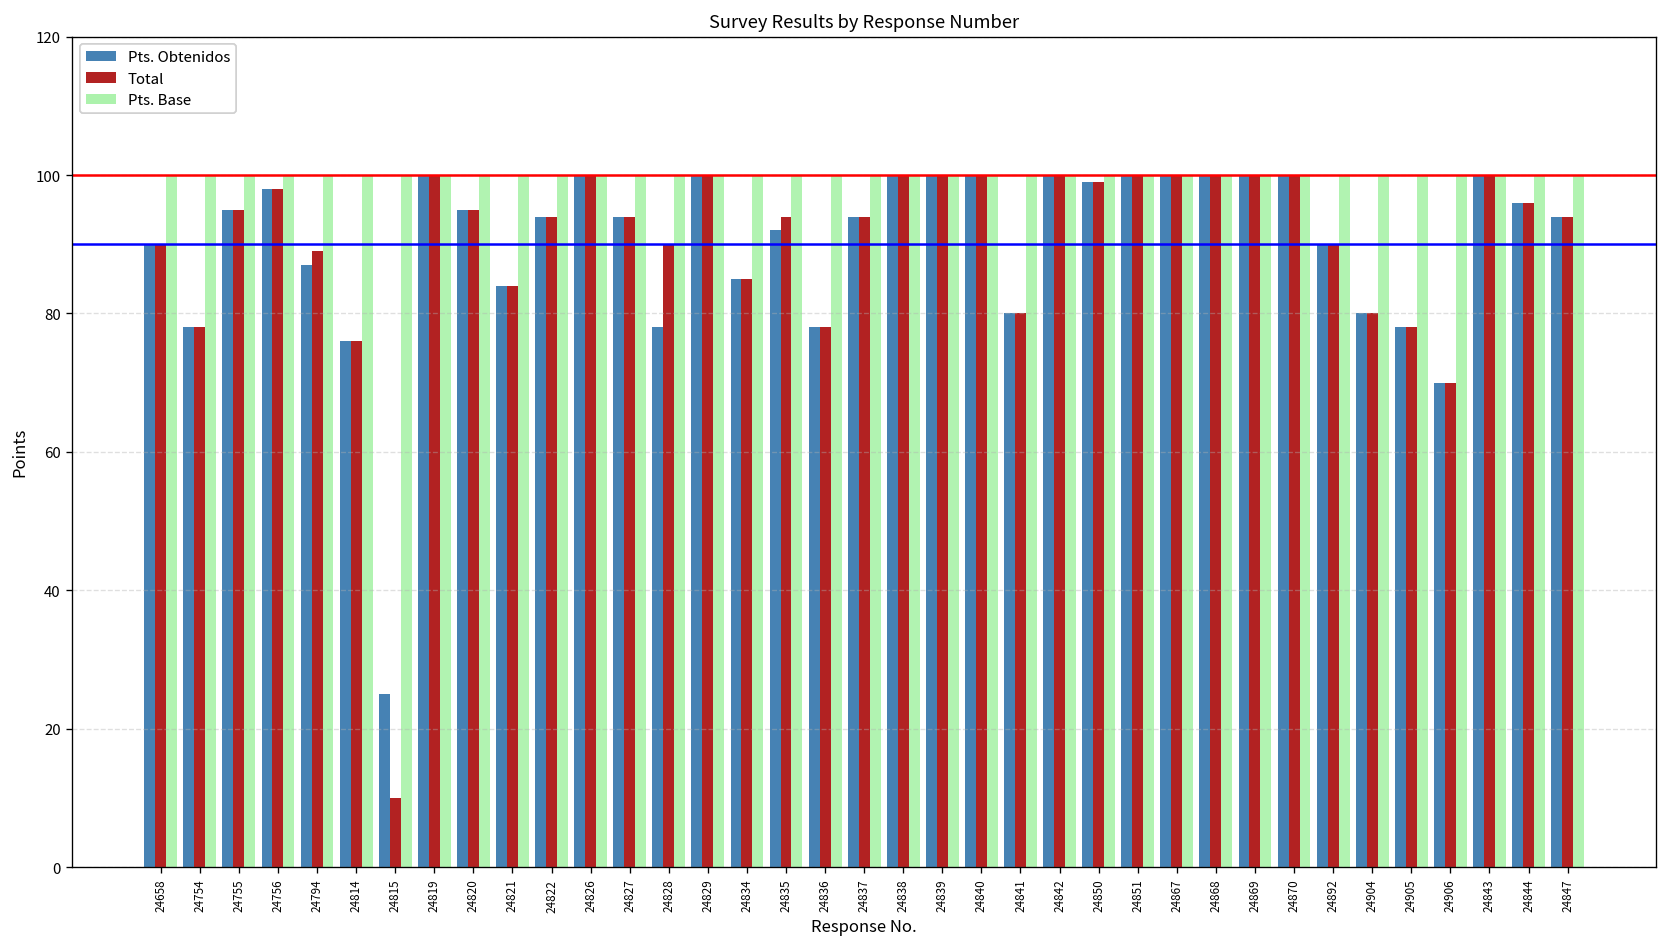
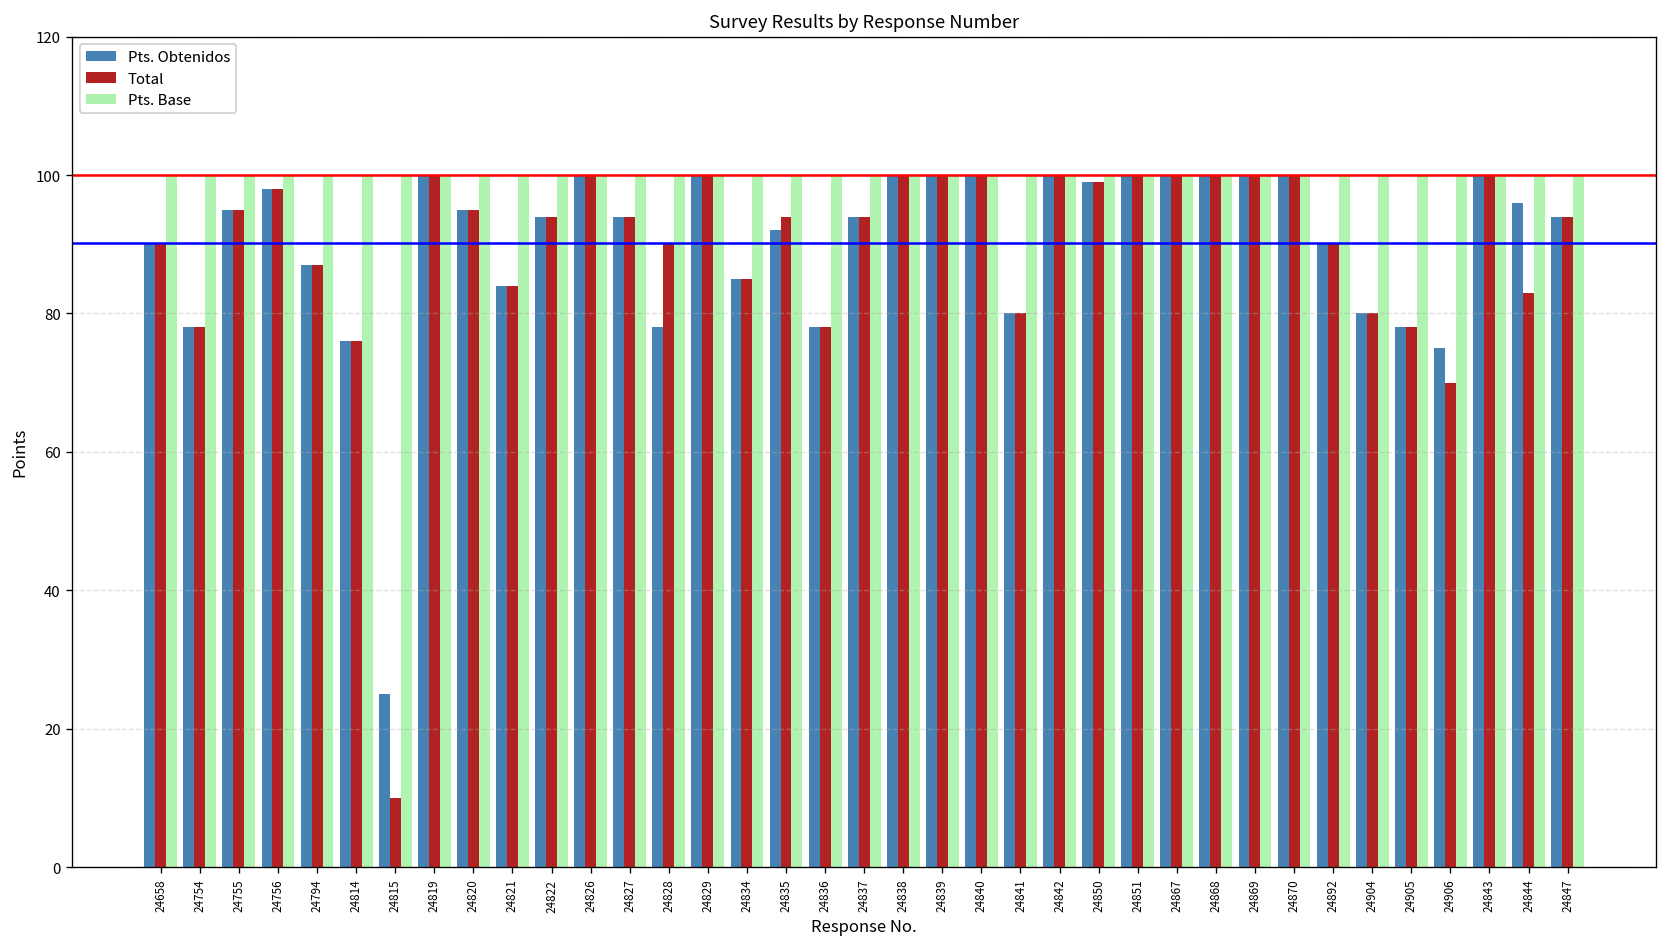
Total, 24794: 89 -> 87
Pts. Obtenidos, 24906: 70 -> 75
Total, 24844: 96 -> 83
